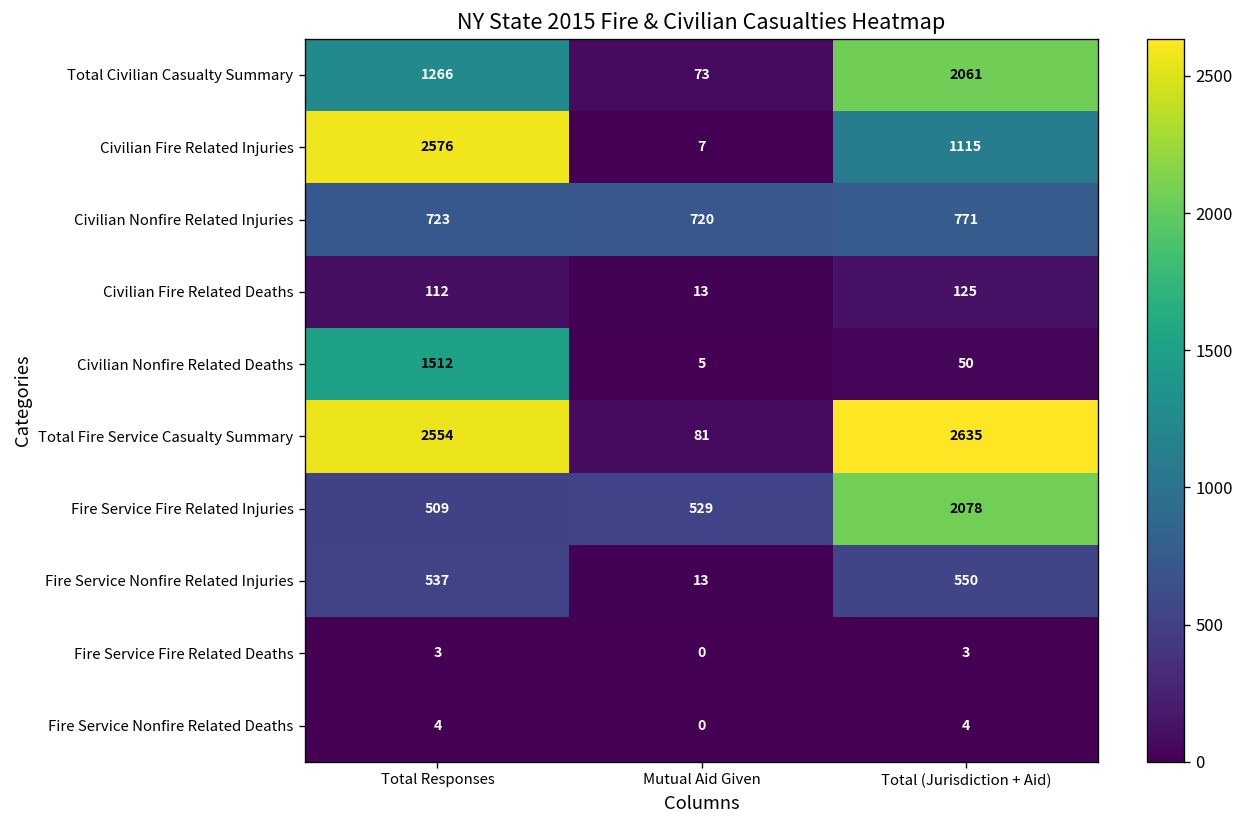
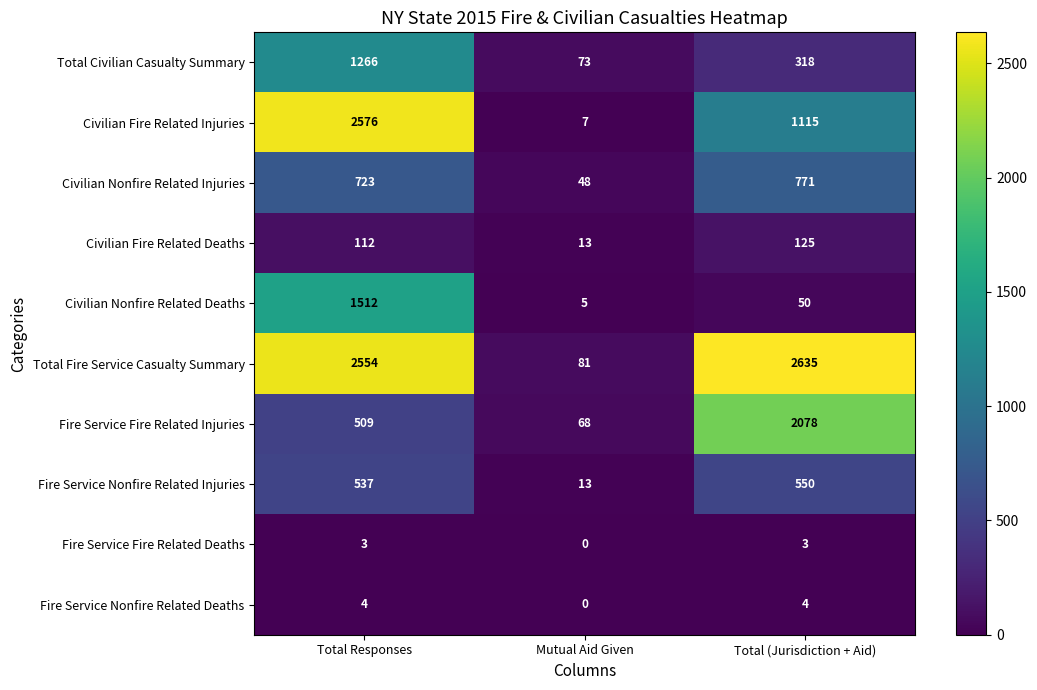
Total Civilian Casualty Summary, Total (Jurisdiction + Aid): 2061 -> 318
Civilian Nonfire Related Injuries, Mutual Aid Given: 720 -> 48
Fire Service Fire Related Injuries, Mutual Aid Given: 529 -> 68
